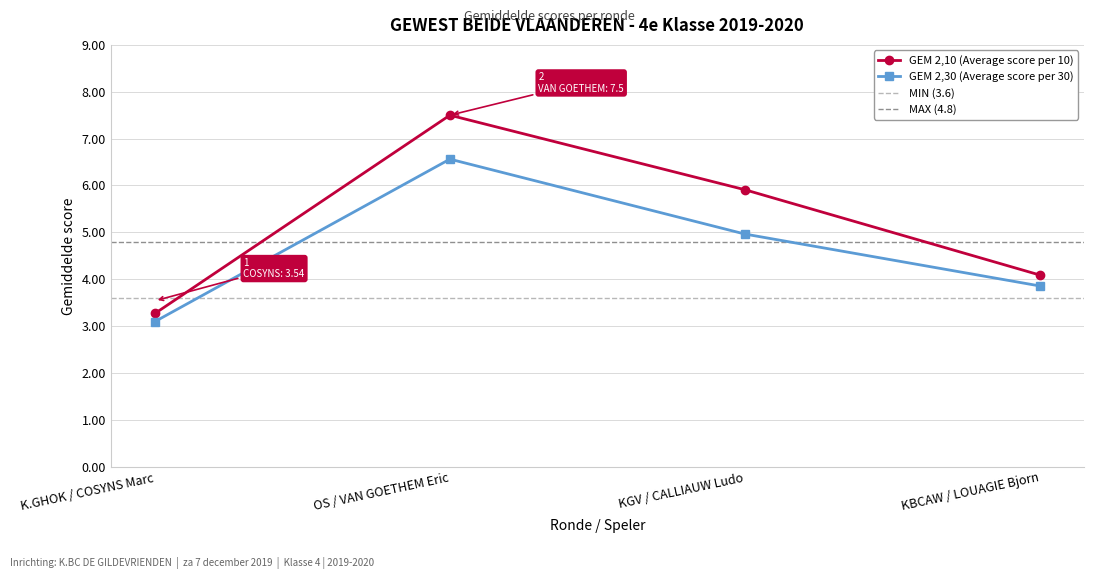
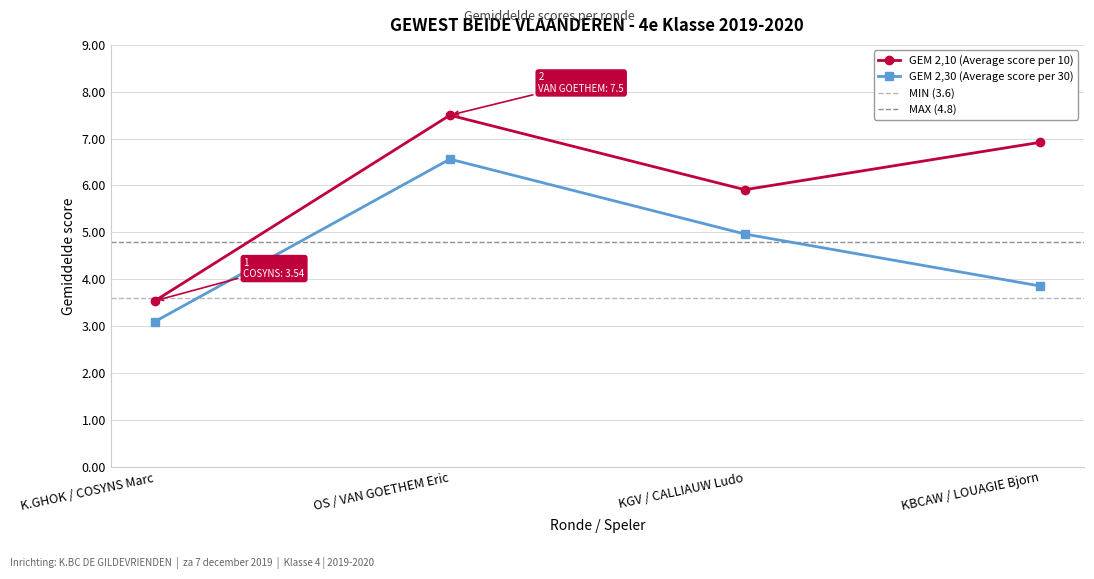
GEM 2,10 (Average score per 10), K.GHOK / COSYNS Marc: 3.3 -> 3.5
GEM 2,10 (Average score per 10), KBCAW / LOUAGIE Bjorn: 4.1 -> 6.9
